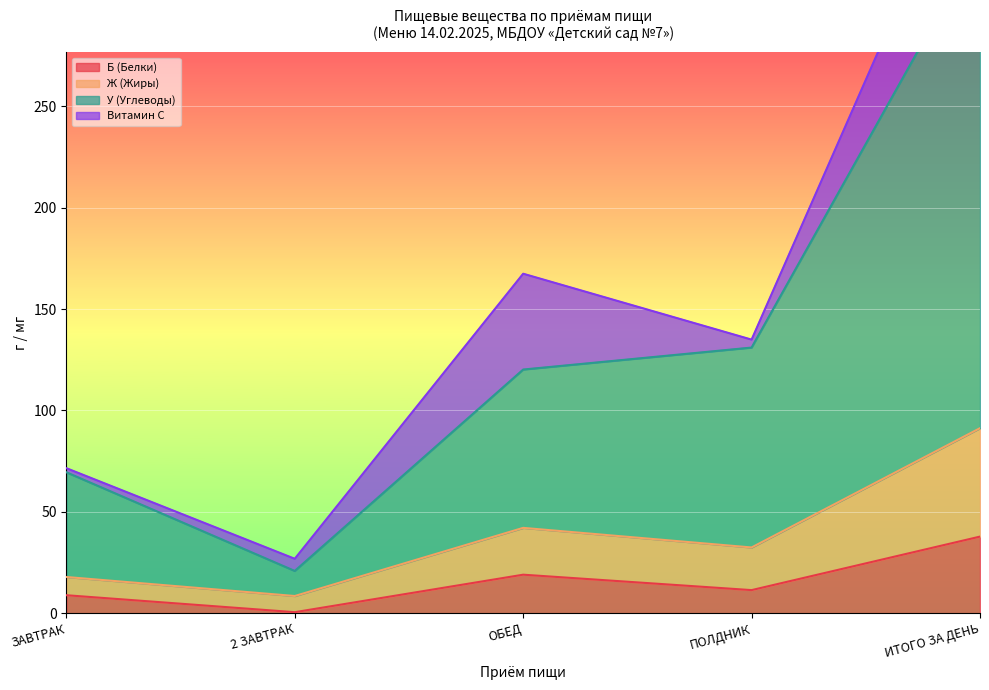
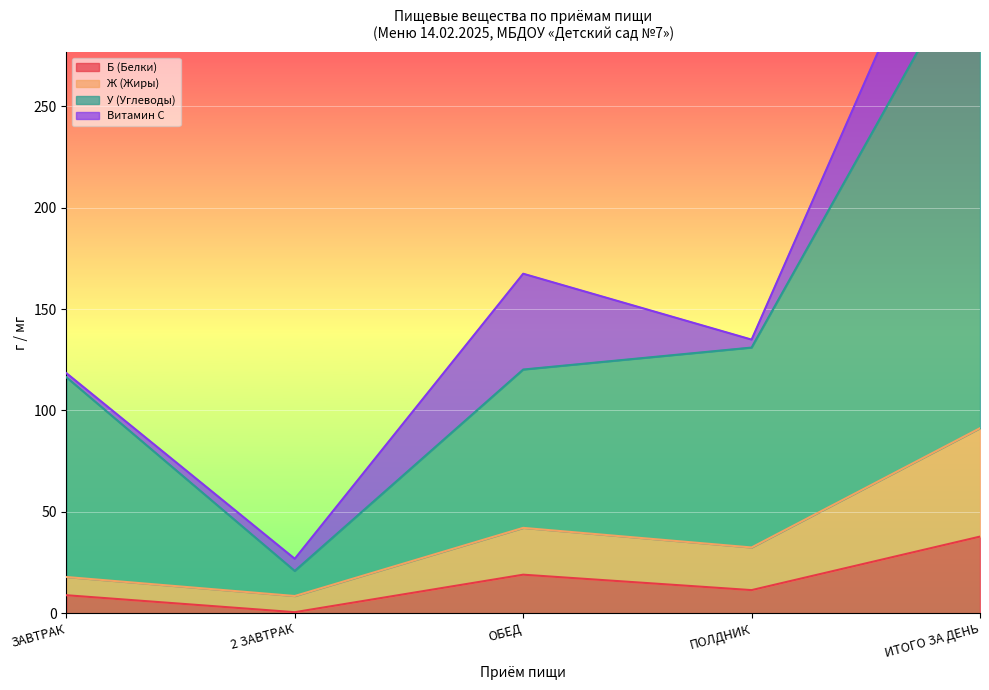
У (Углеводы), ЗАВТРАК: 52 -> 99
